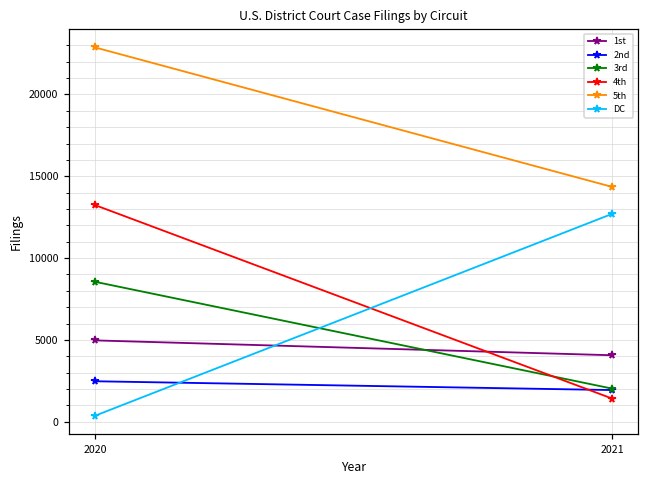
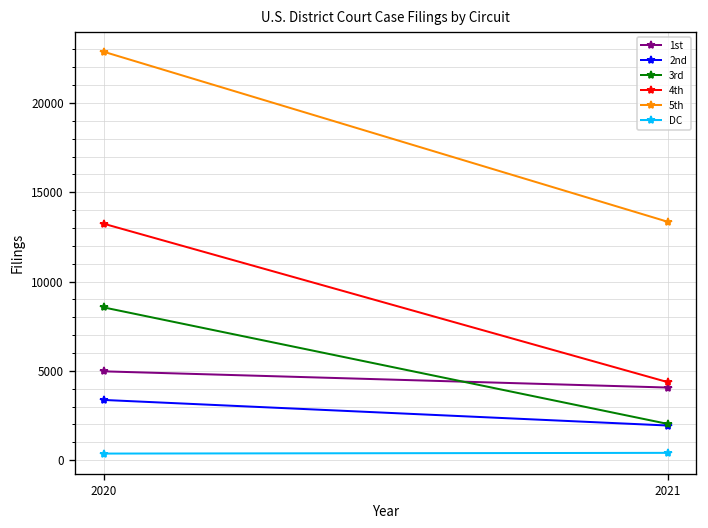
2nd, 2020: 2500 -> 3400
4th, 2021: 1400 -> 4400
5th, 2021: 14400 -> 13300
DC, 2021: 12700 -> 400
